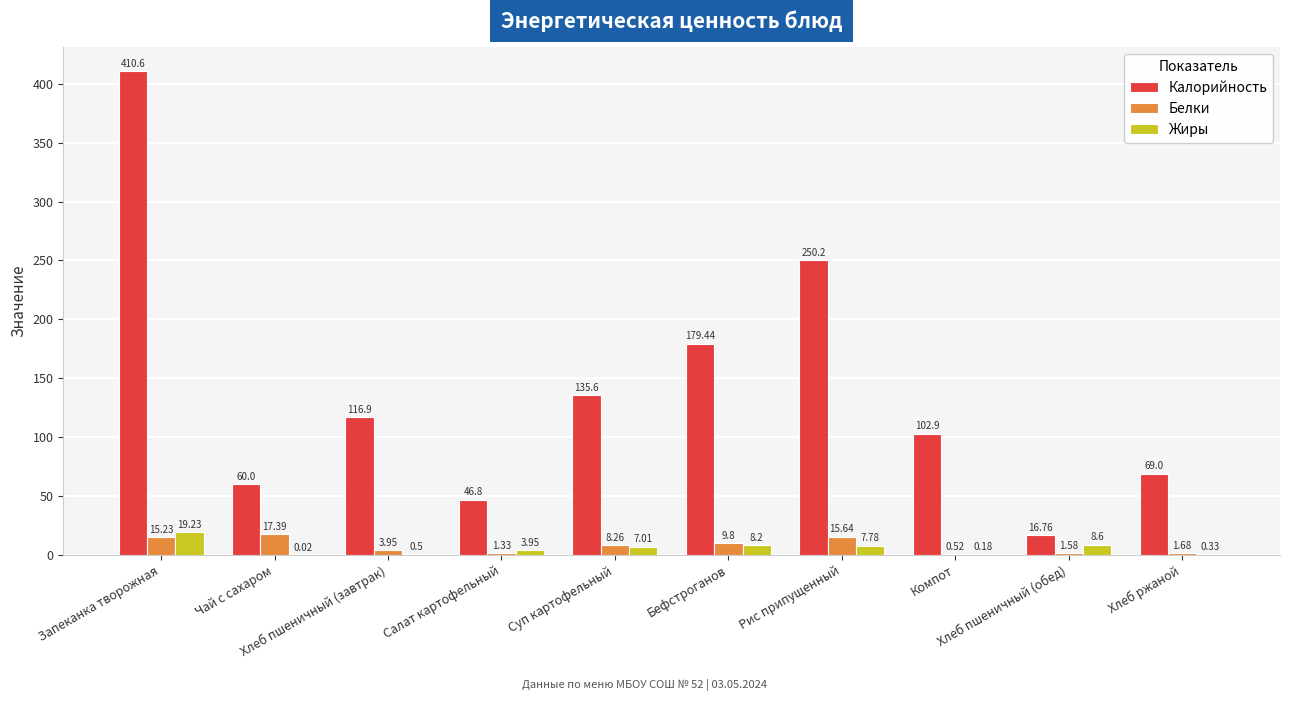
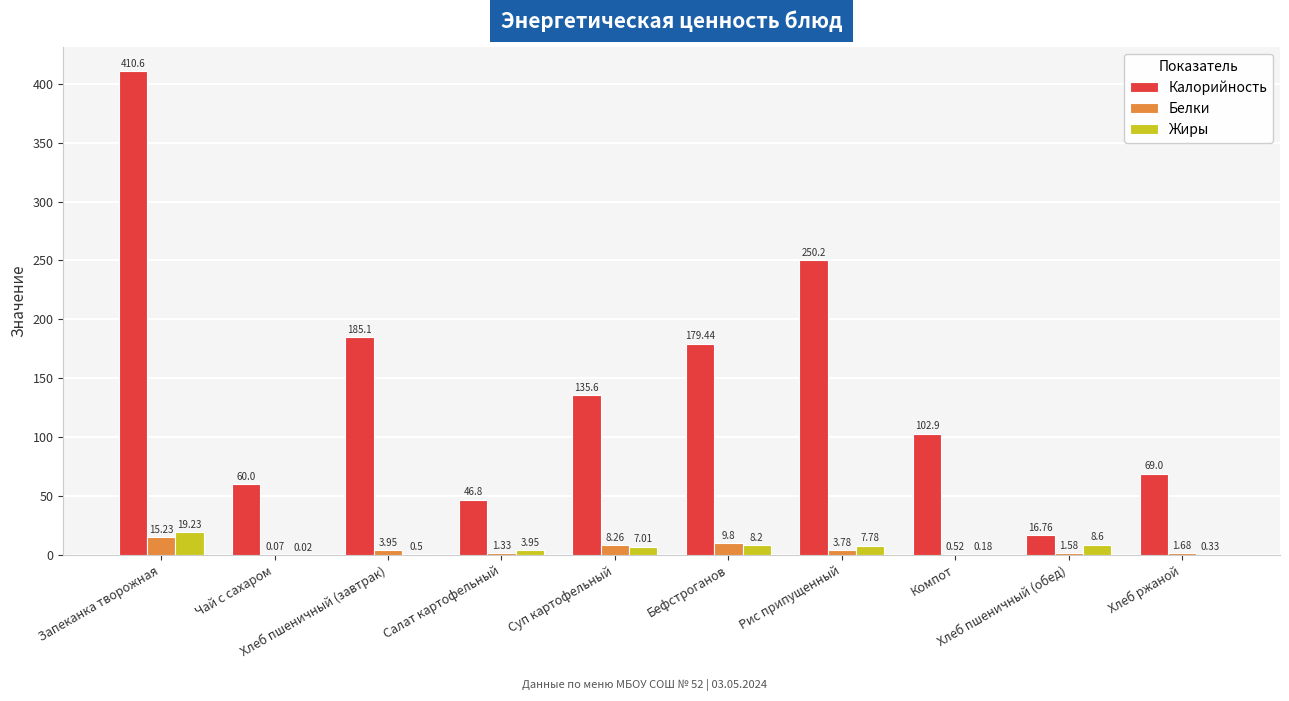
Белки, Чай с сахаром: 17.39 -> 0.07
Калорийность, Хлеб пшеничный (завтрак): 116.9 -> 185.1
Белки, Рис припущенный: 15.64 -> 3.78
